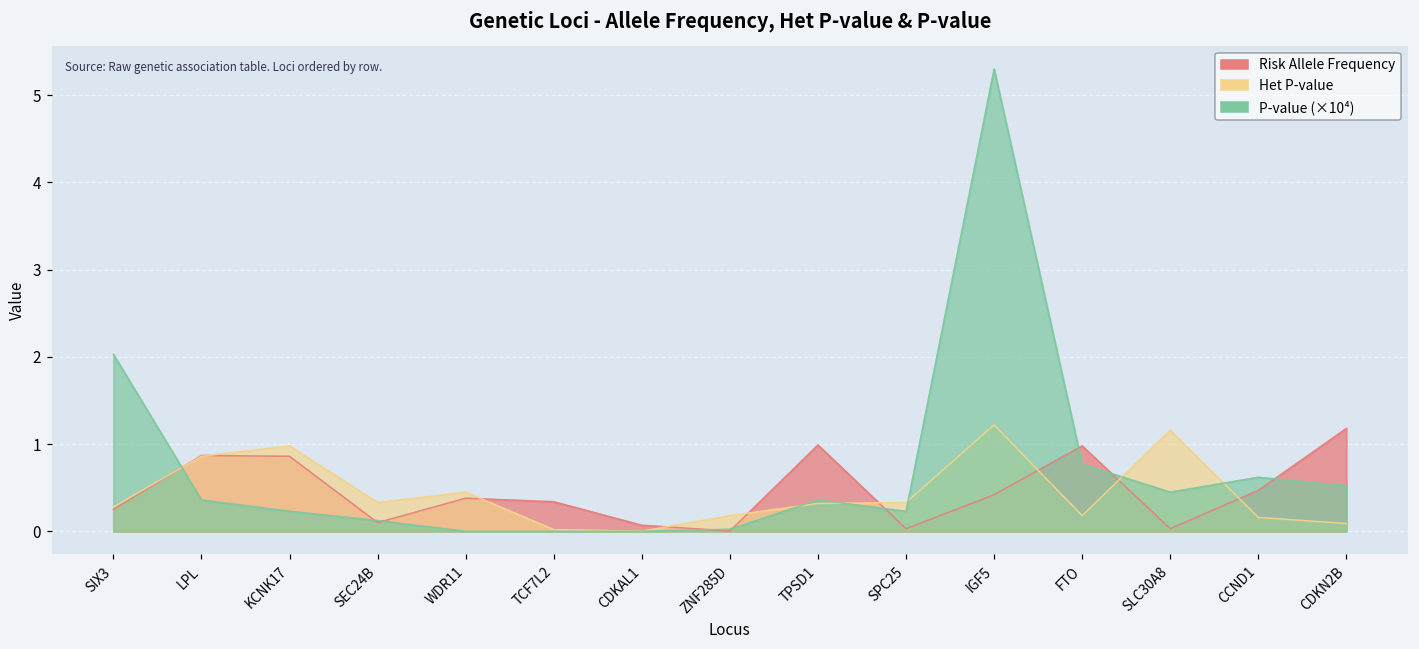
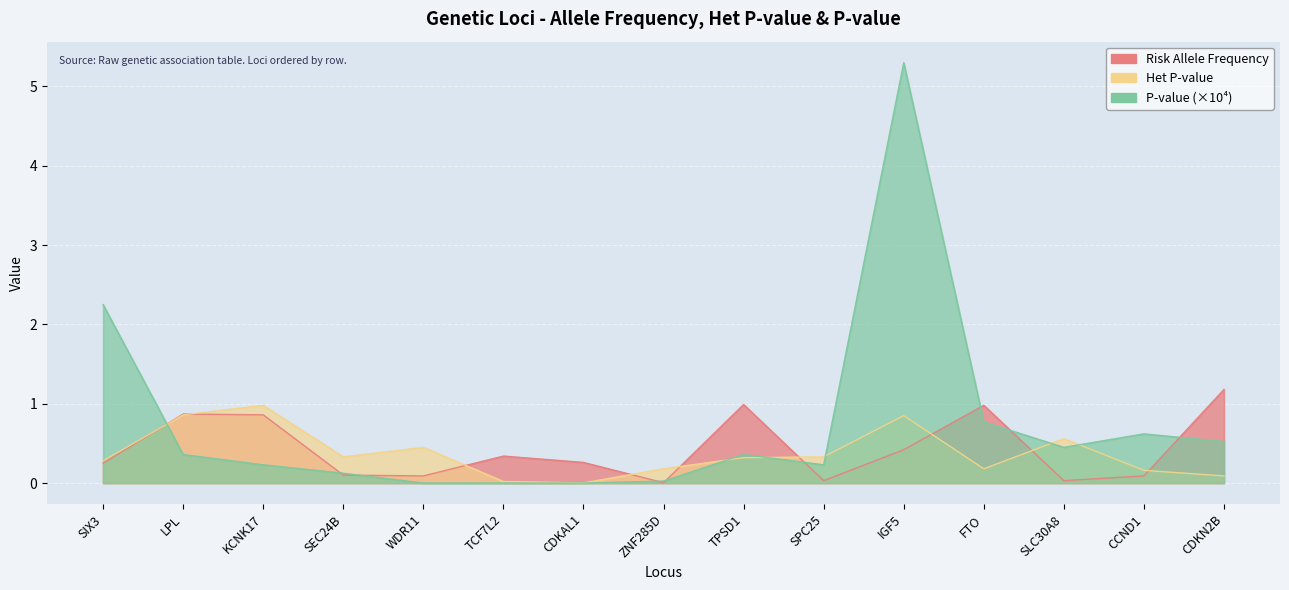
P-value (×10⁴), SIX3: 2.0 -> 2.3
Risk Allele Frequency, WDR11: 0.4 -> 0.1
Risk Allele Frequency, CDKAL1: 0.1 -> 0.3
Het P-value, IGF5: 1.2 -> 0.9
Het P-value, SLC30A8: 1.2 -> 0.6
Risk Allele Frequency, CCND1: 0.5 -> 0.1
